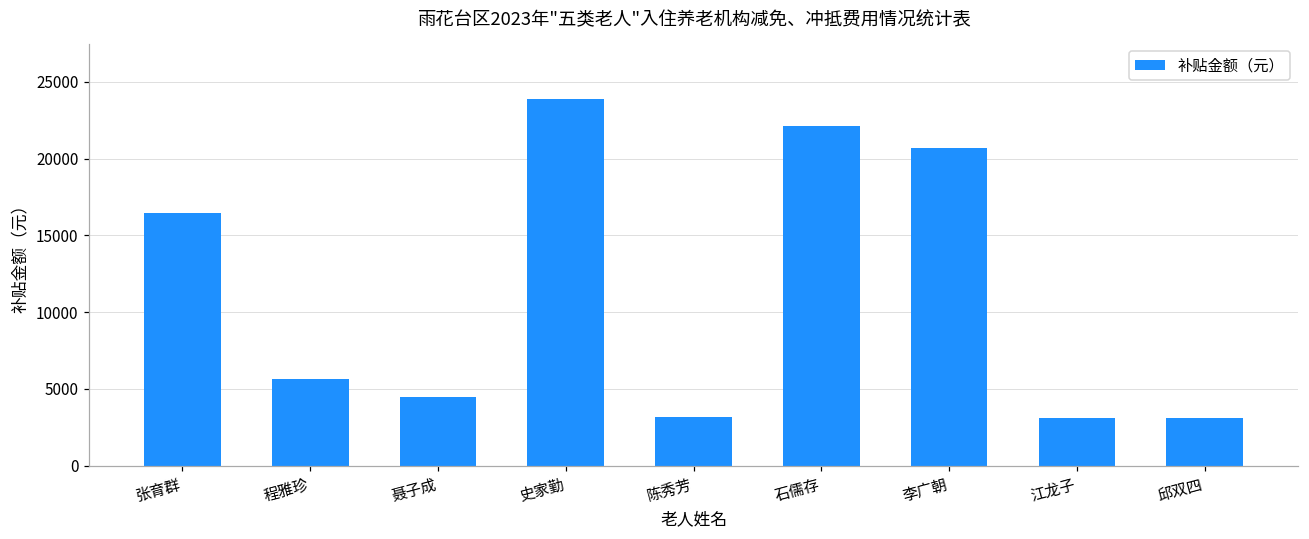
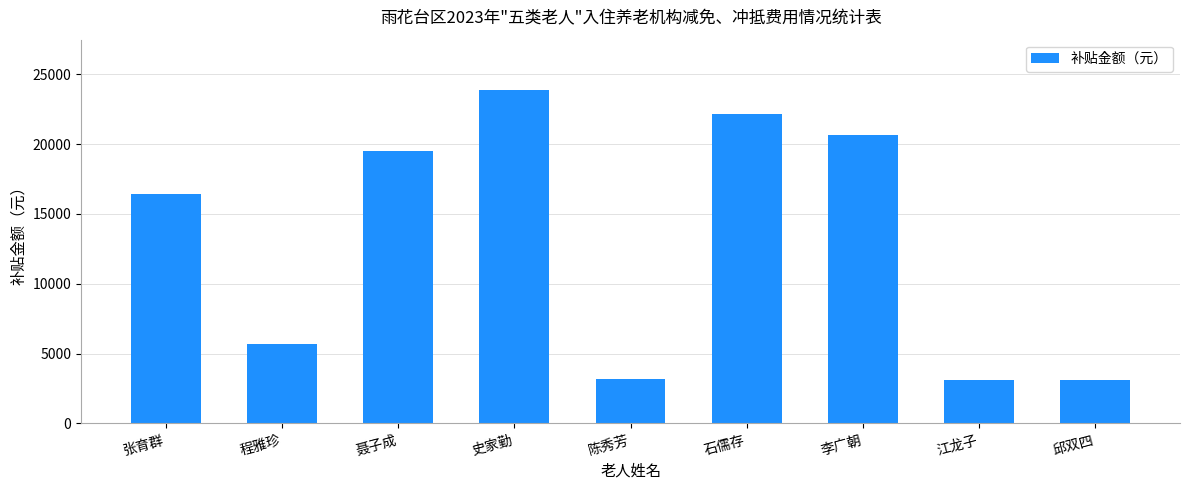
聂子成: 4500 -> 19500
